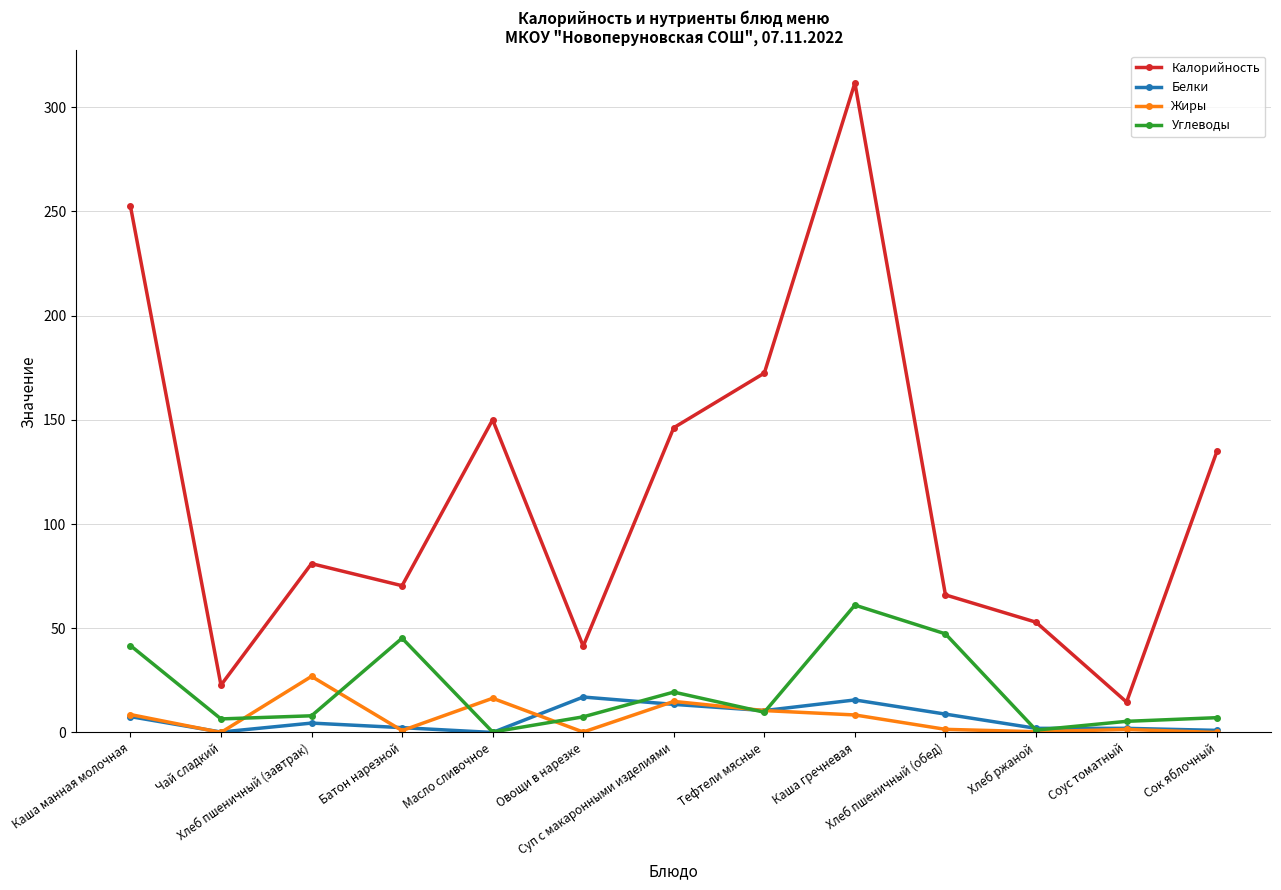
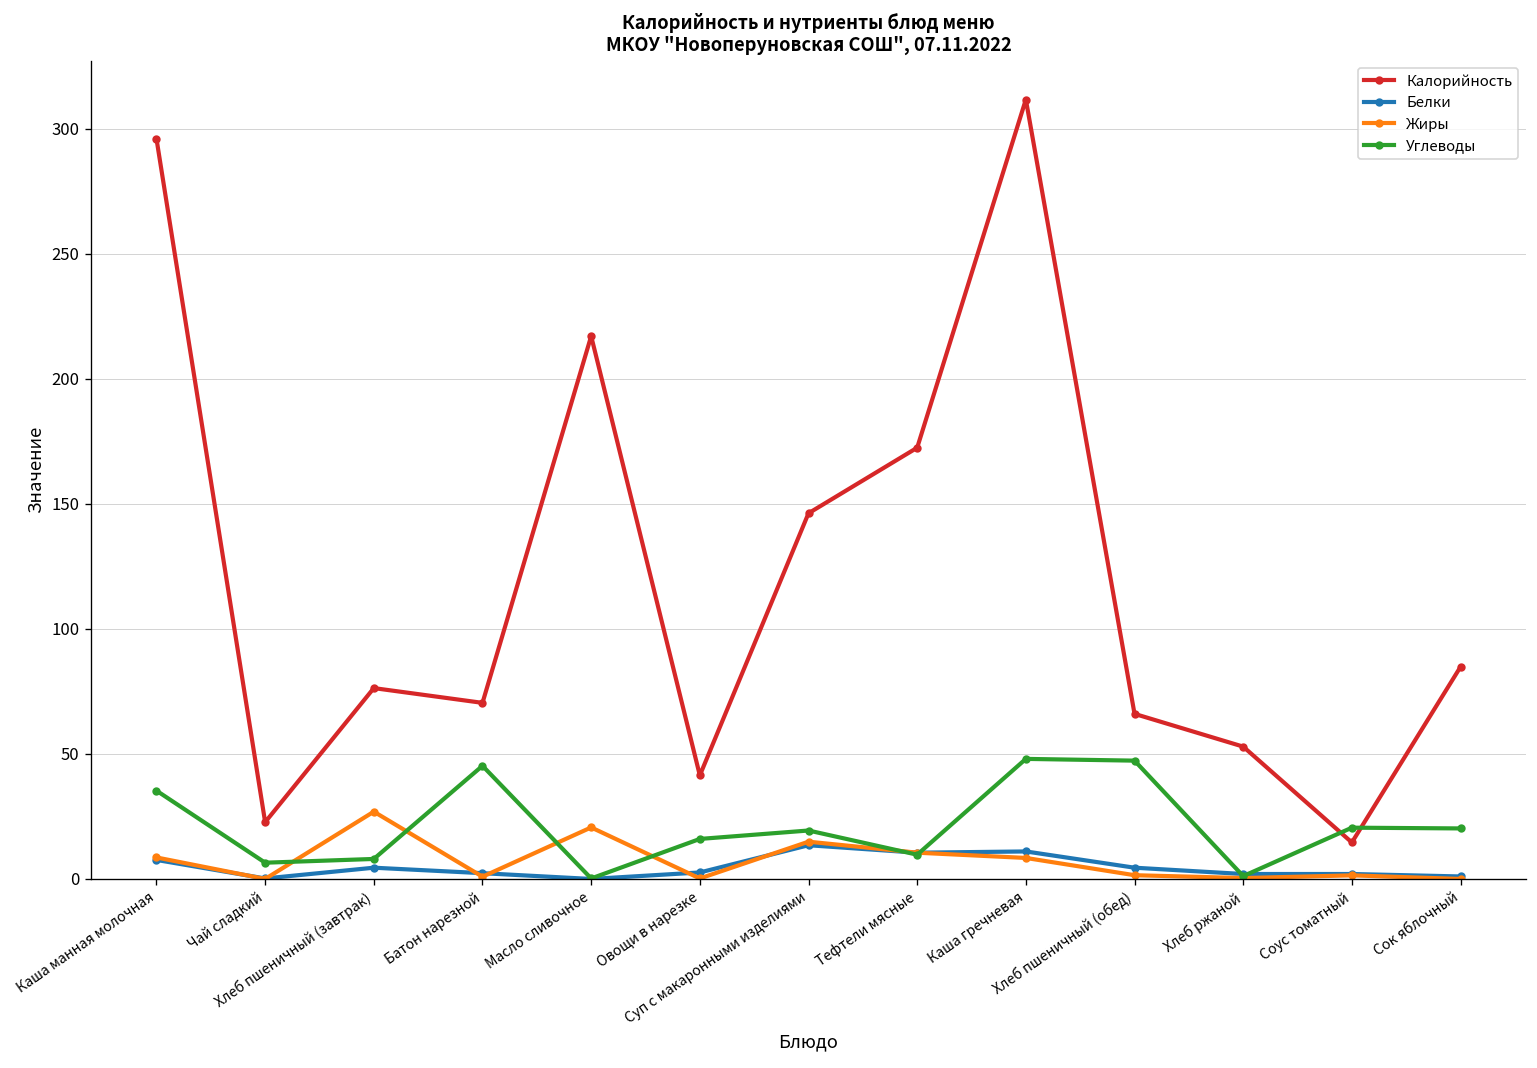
Калорийность, Каша манная молочная: 253 -> 296
Углеводы, Каша манная молочная: 42 -> 35
Калорийность, Хлеб пшеничный (завтрак): 81 -> 76
Калорийность, Масло сливочное: 150 -> 217
Жиры, Масло сливочное: 16 -> 21
Белки, Овощи в нарезке: 17 -> 3
Углеводы, Овощи в нарезке: 8 -> 16
Белки, Каша гречневая: 16 -> 11
Углеводы, Каша гречневая: 61 -> 48
Белки, Хлеб пшеничный (обед): 9 -> 5
Углеводы, Соус томатный: 5 -> 21
Калорийность, Сок яблочный: 135 -> 85
Углеводы, Сок яблочный: 7 -> 20
